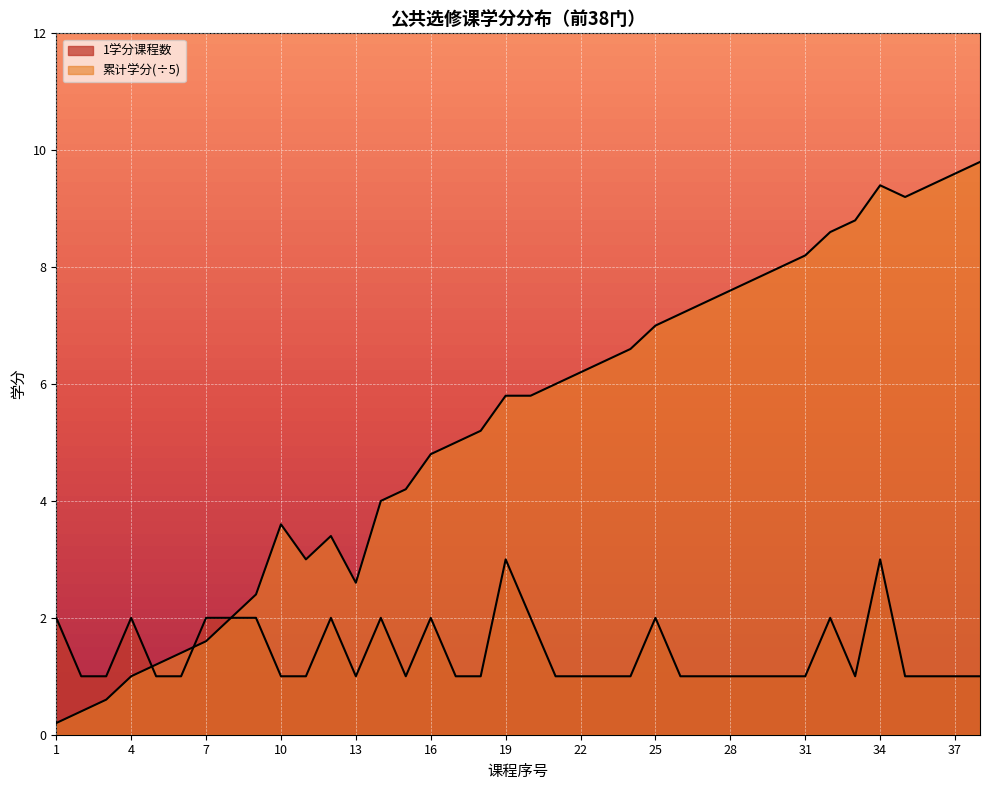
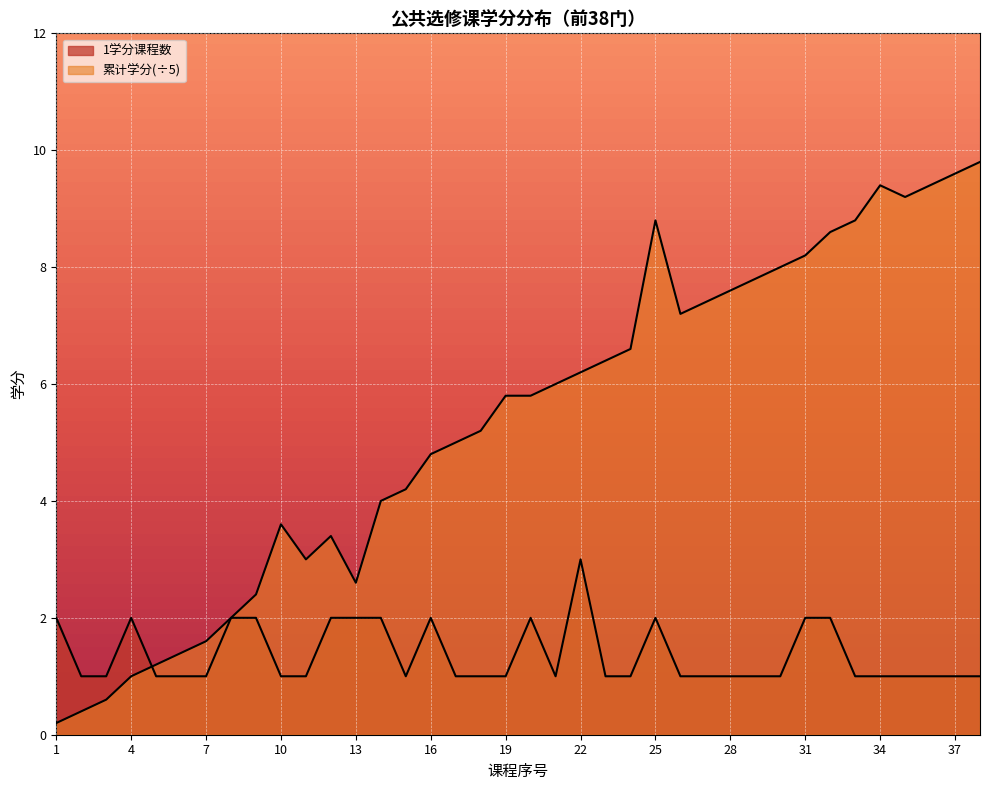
1学分课程数, 7: 2 -> 1
1学分课程数, 13: 1 -> 2
1学分课程数, 19: 3 -> 1
1学分课程数, 22: 1 -> 3
累计学分(÷5), 25: 7.0 -> 8.8
1学分课程数, 31: 1 -> 2
1学分课程数, 34: 3 -> 1
